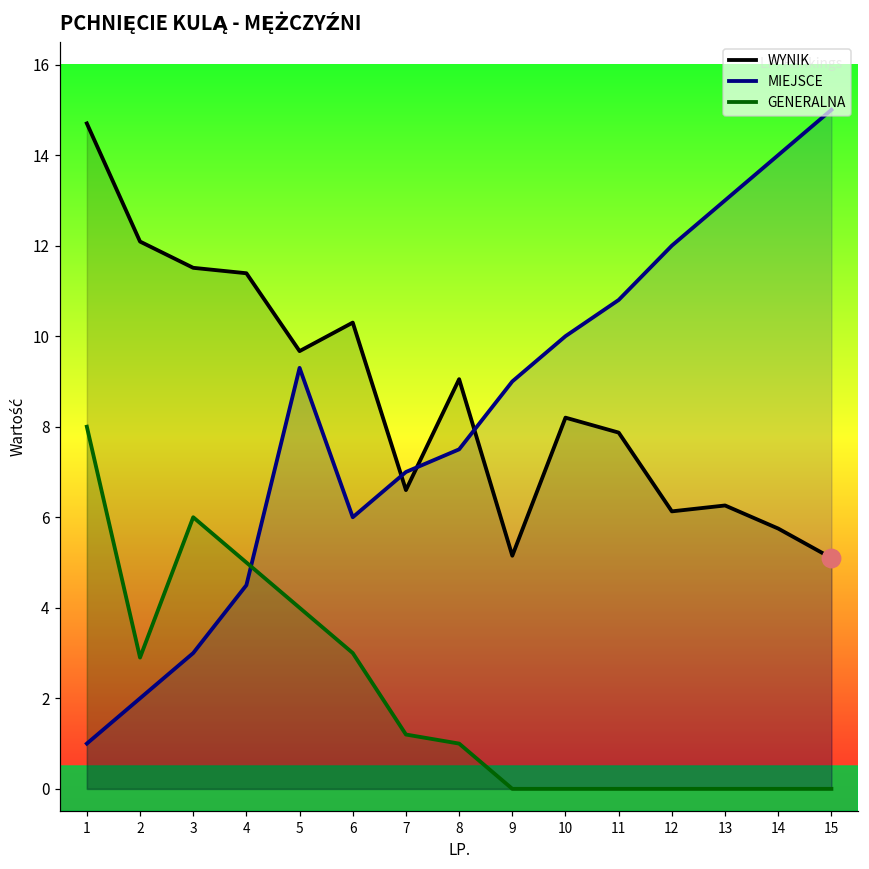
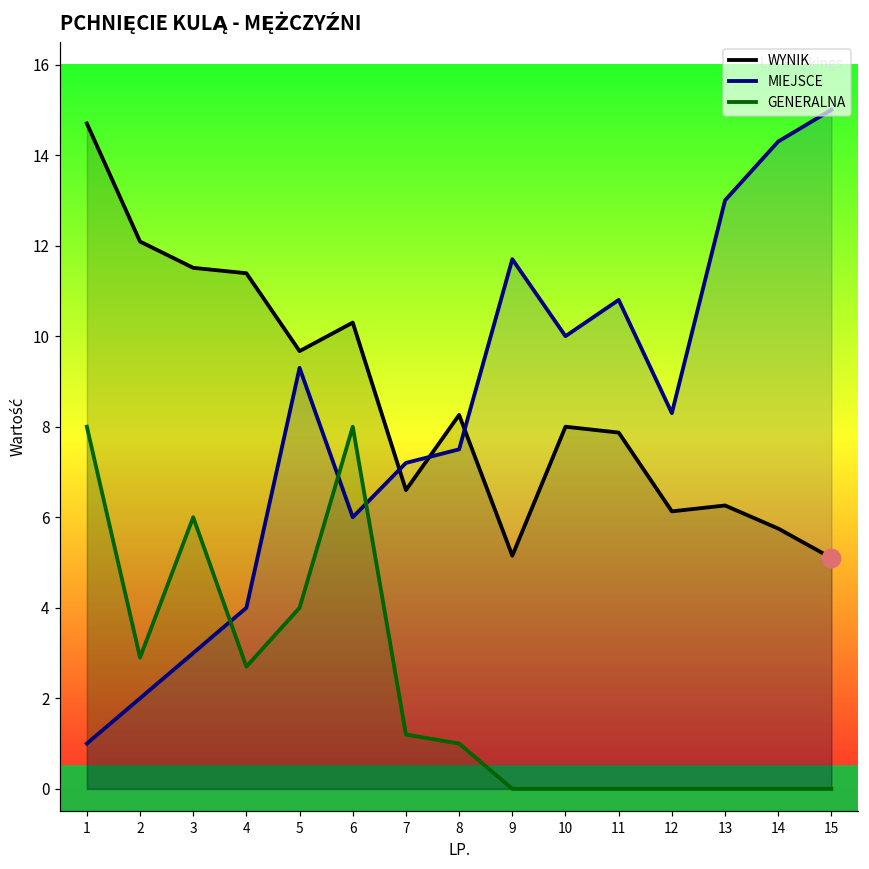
MIEJSCE, 4: 4.5 -> 4.0
GENERALNA, 4: 5.0 -> 2.7
GENERALNA, 6: 3 -> 8
MIEJSCE, 7: 7.0 -> 7.2
WYNIK, 8: 9.1 -> 8.3
MIEJSCE, 9: 9.0 -> 11.7
WYNIK, 10: 8.2 -> 8.0
MIEJSCE, 12: 12.0 -> 8.3
MIEJSCE, 14: 14.0 -> 14.3
